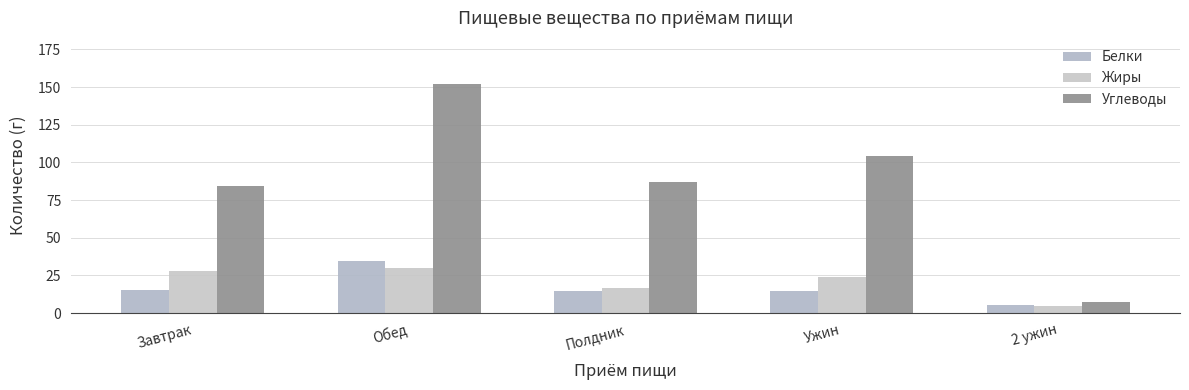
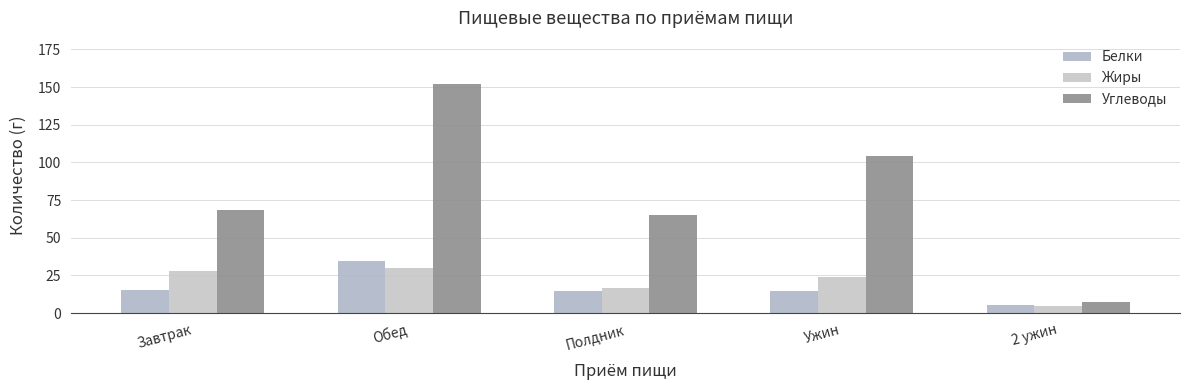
Углеводы, Завтрак: 84 -> 68
Углеводы, Полдник: 87 -> 65
